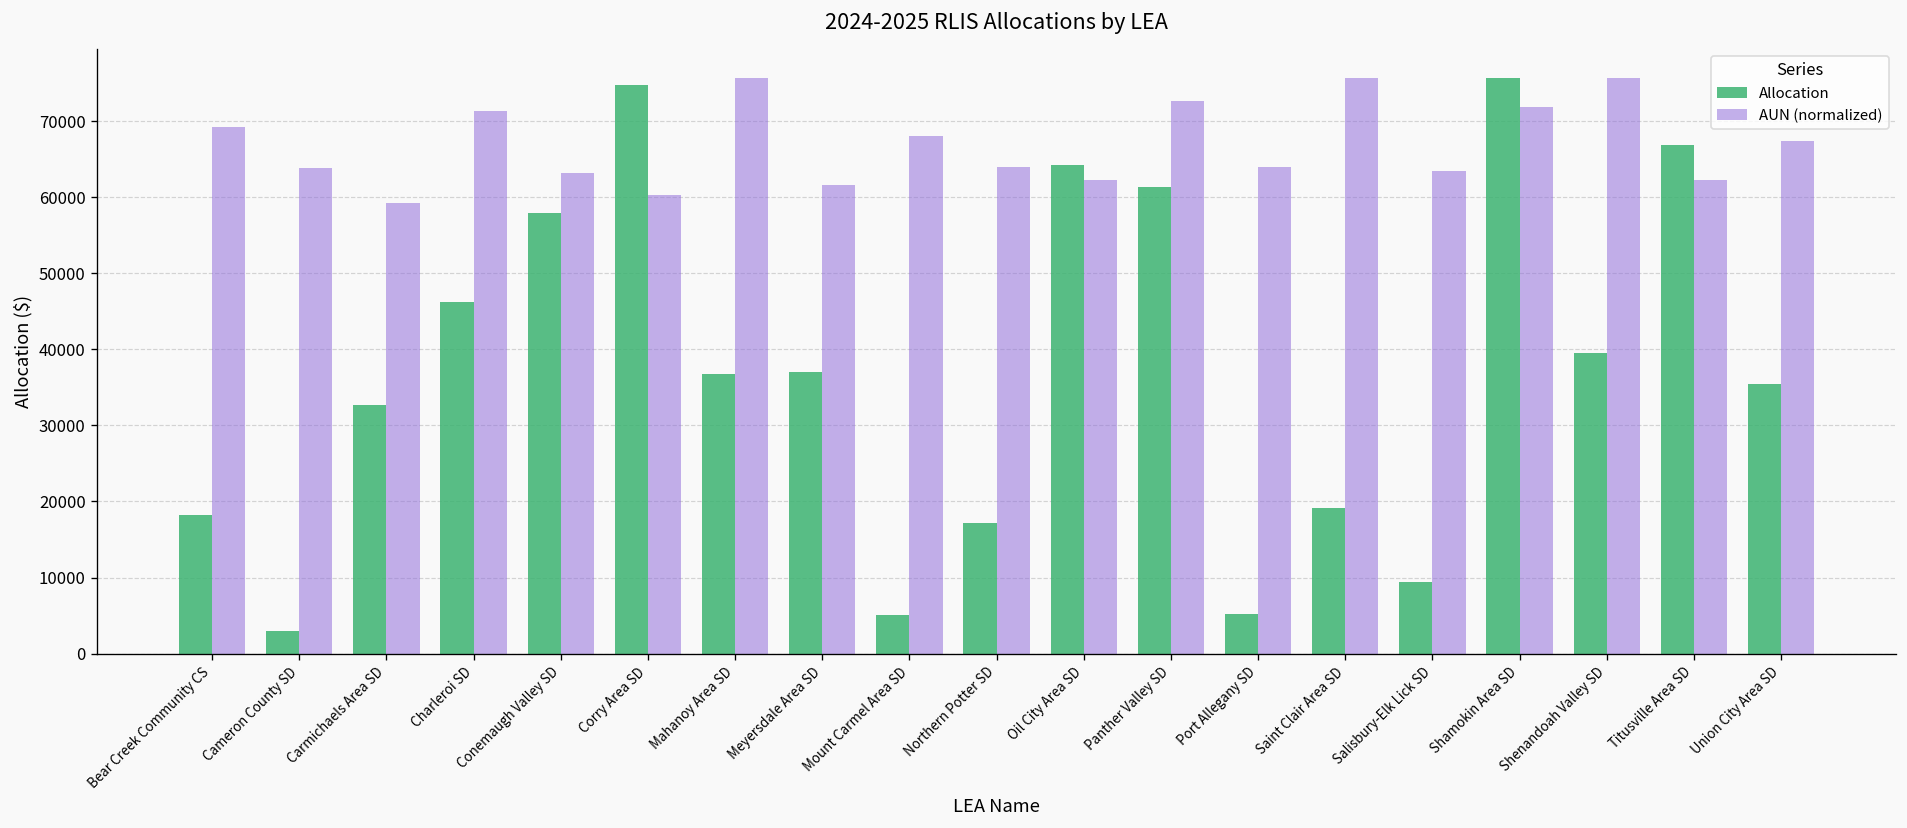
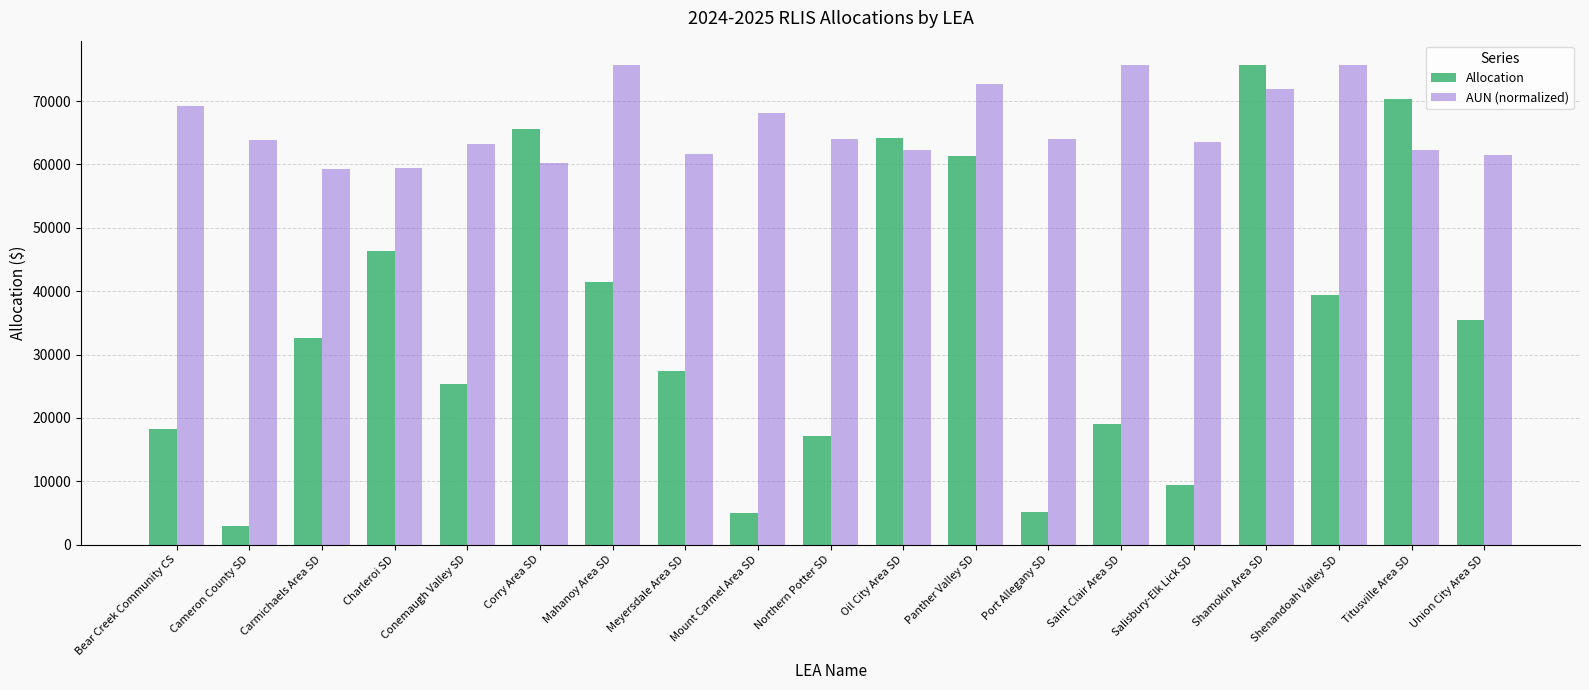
AUN (normalized), Charleroi SD: 71000 -> 59000
Allocation, Conemaugh Valley SD: 58000 -> 25000
Allocation, Corry Area SD: 75000 -> 66000
Allocation, Mahanoy Area SD: 37000 -> 41000
Allocation, Meyersdale Area SD: 37000 -> 27000
Allocation, Titusville Area SD: 67000 -> 70000
AUN (normalized), Union City Area SD: 67000 -> 62000
